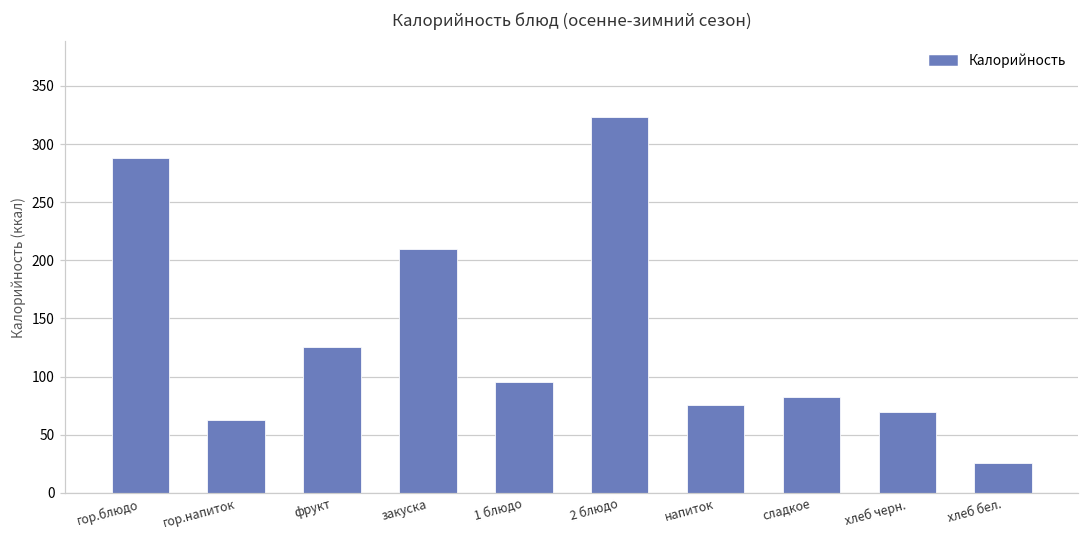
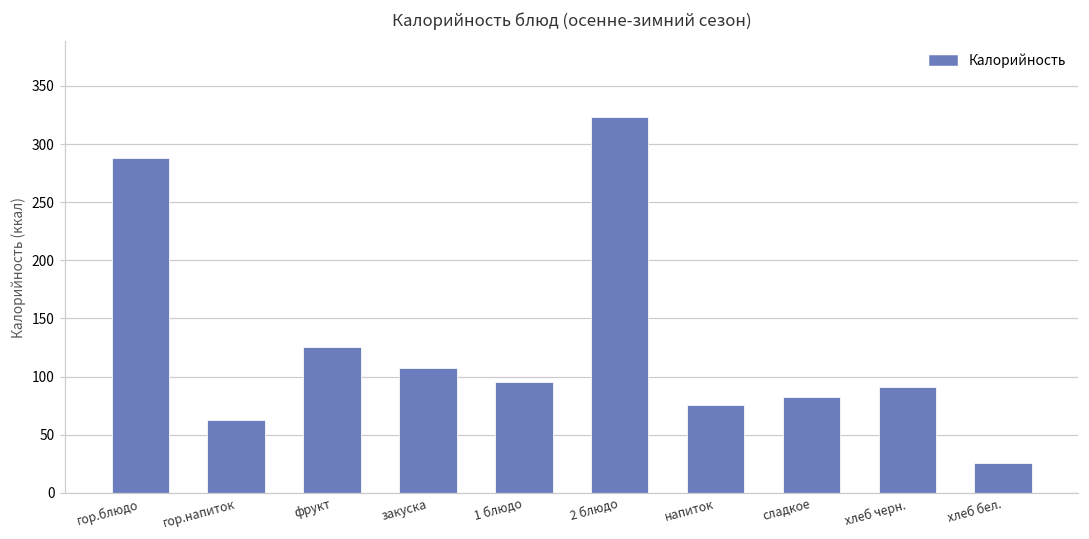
закуска: 210 -> 107
хлеб черн.: 70 -> 91
